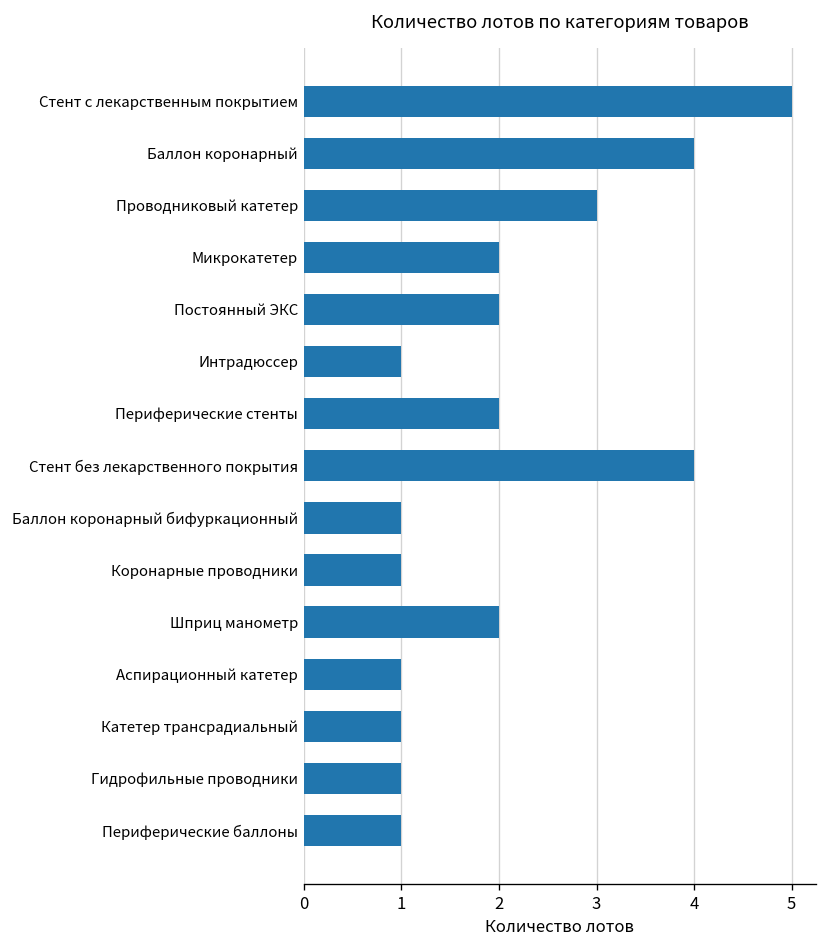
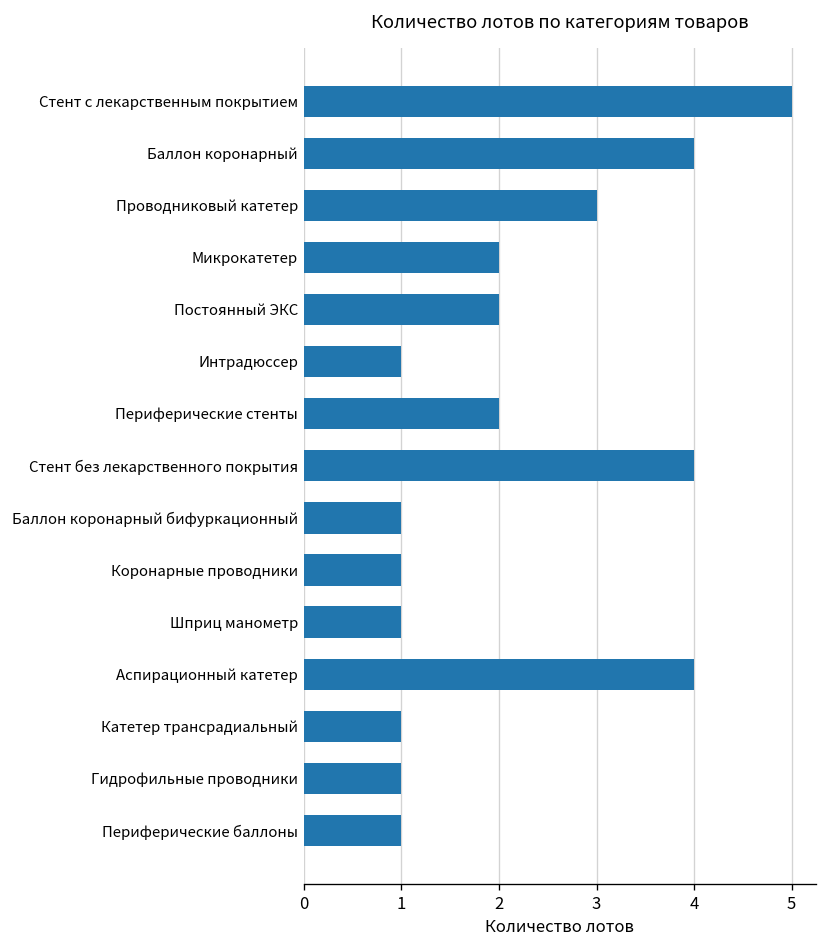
Шприц манометр: 2 -> 1
Аспирационный катетер: 1 -> 4
